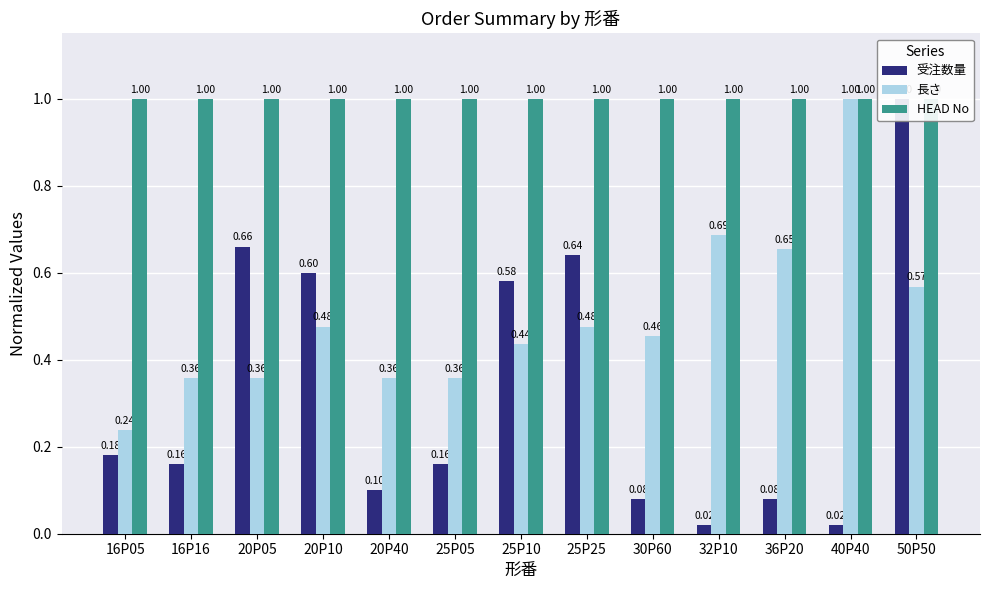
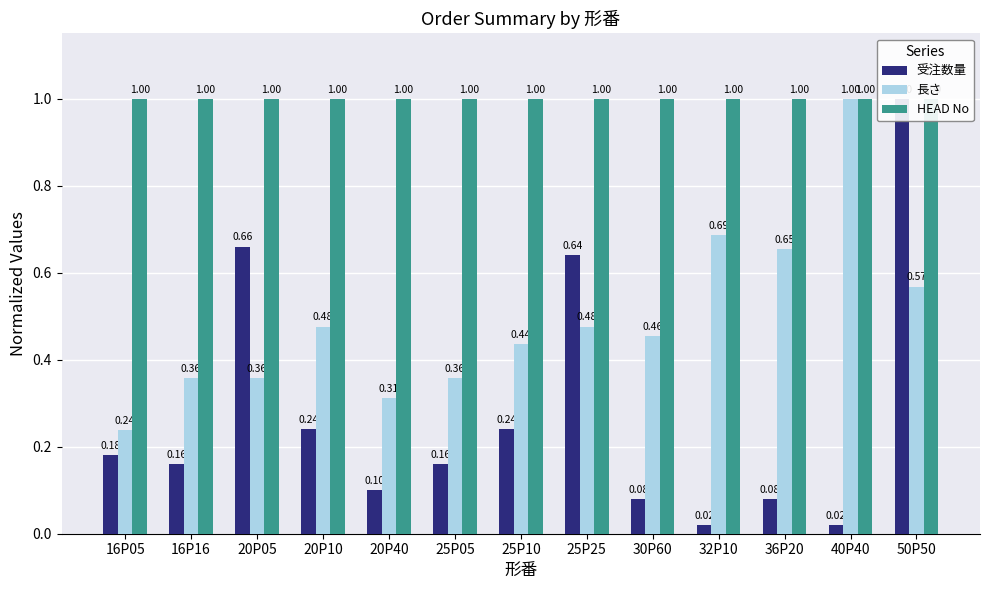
受注数量, 20P10: 0.60 -> 0.24
長さ, 20P40: 0.36 -> 0.31
受注数量, 25P10: 0.58 -> 0.24
